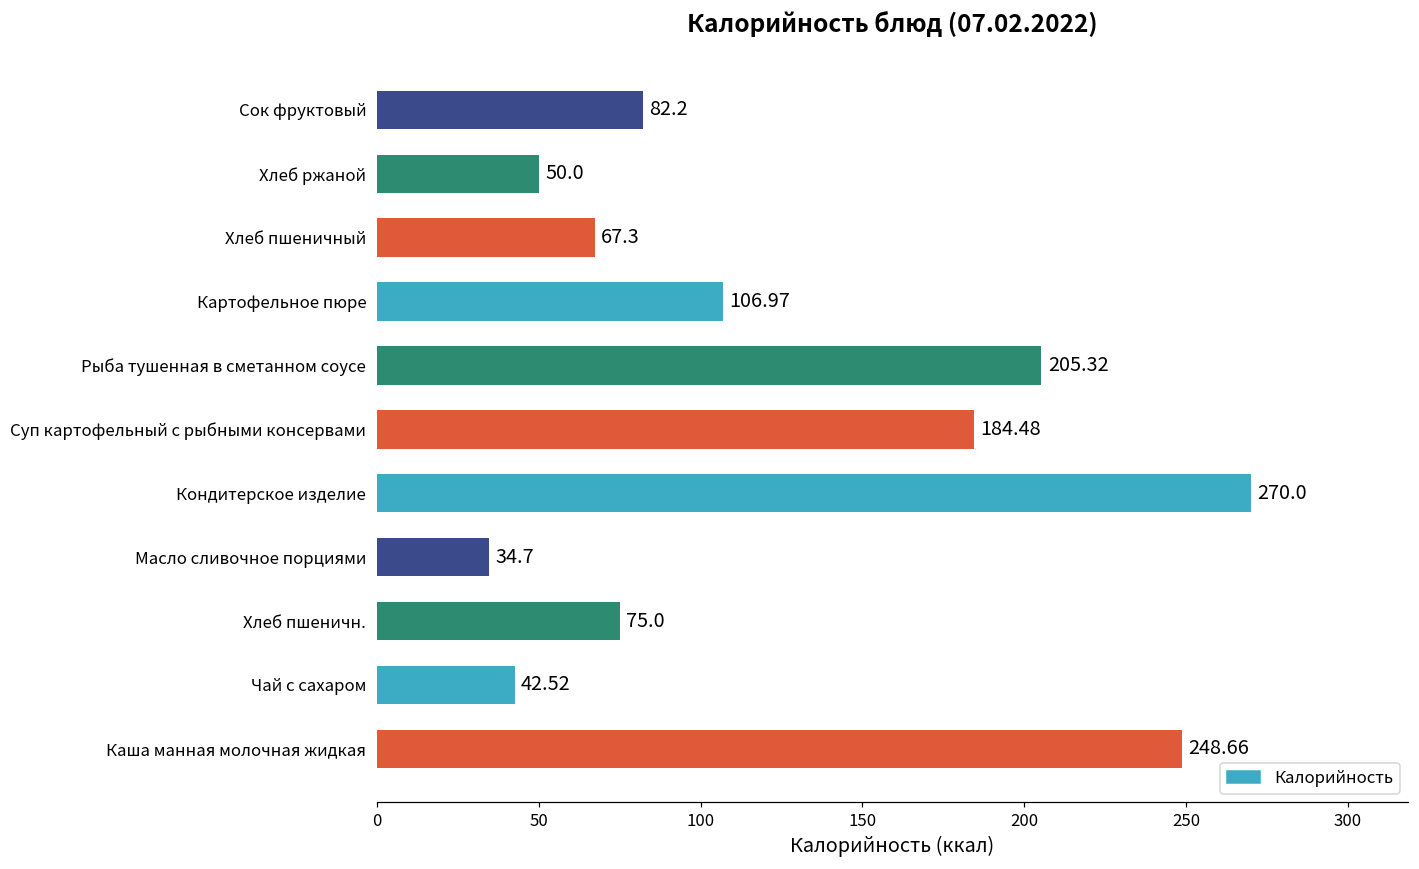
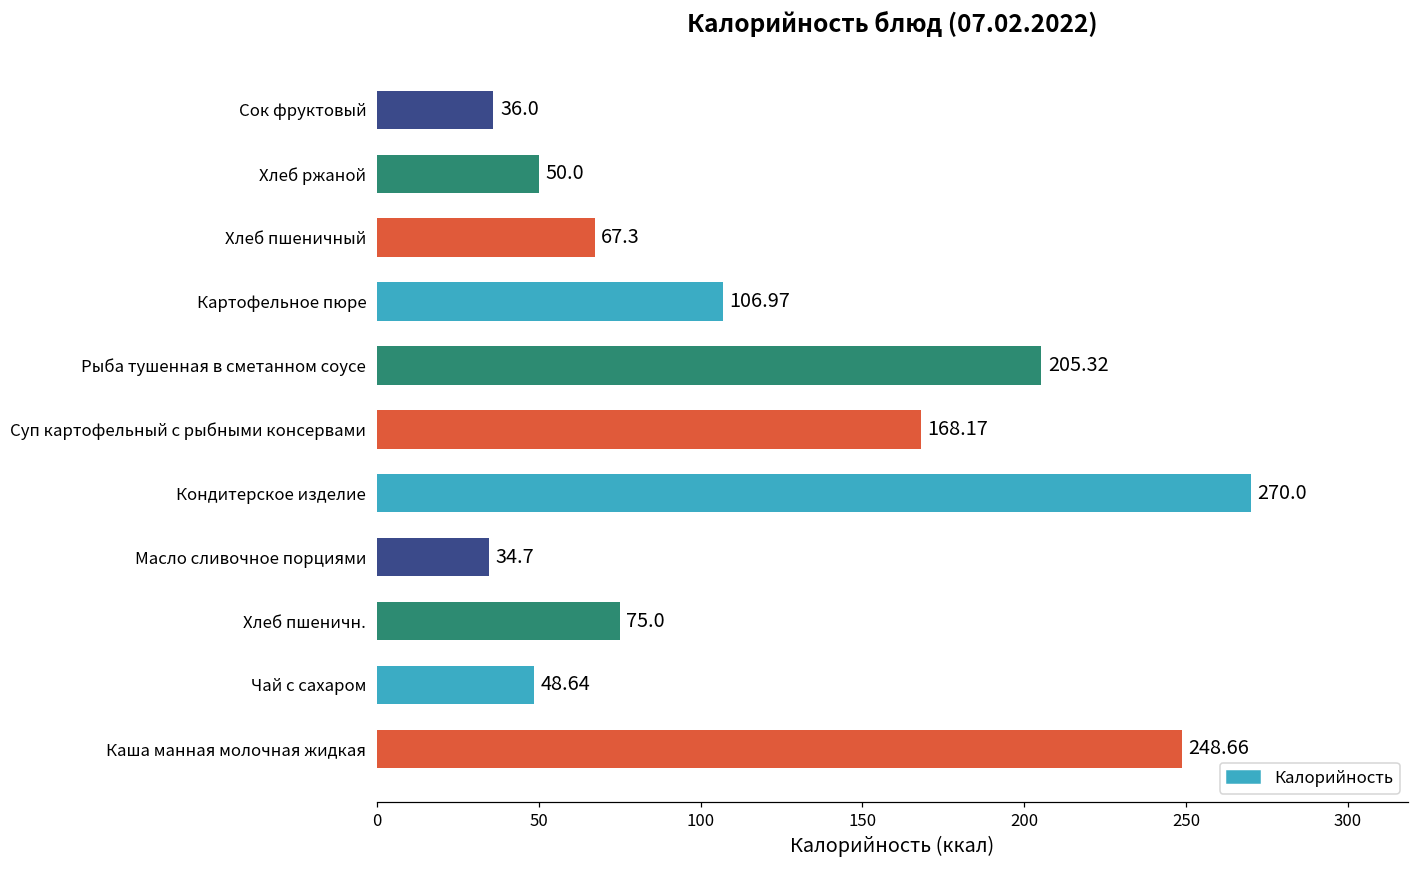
Сок фруктовый: 82.2 -> 36.0
Суп картофельный с рыбными консервами: 184.48 -> 168.17
Чай с сахаром: 42.52 -> 48.64
